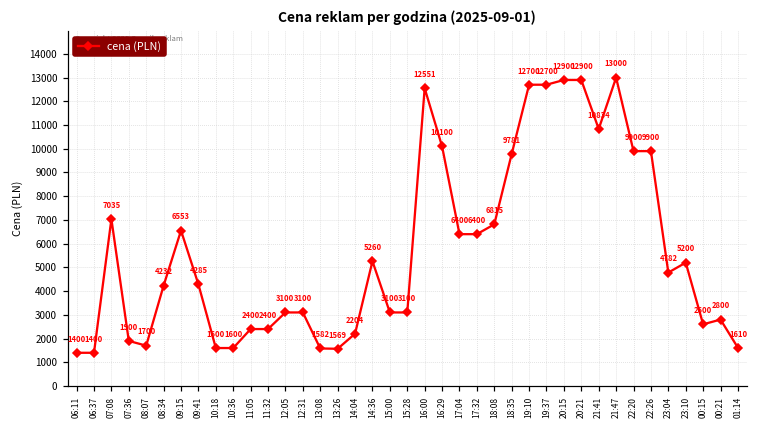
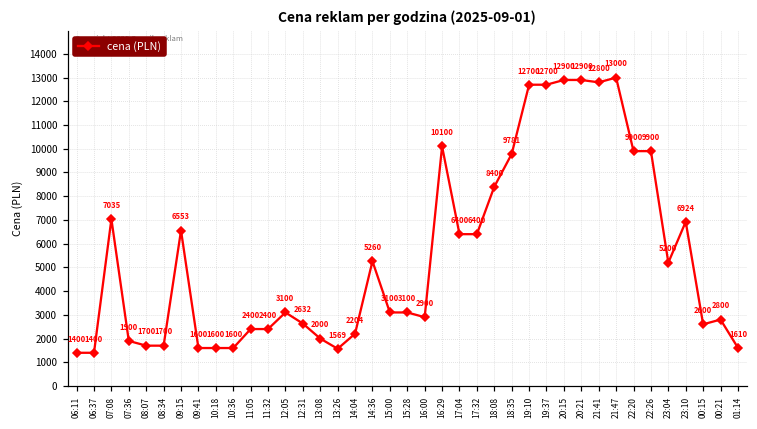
08:34: 4232 -> 1700
09:41: 4285 -> 1600
12:31: 3100 -> 2632
13:08: 1582 -> 2000
16:00: 12551 -> 2900
18:08: 6815 -> 8400
21:41: 10834 -> 12800
23:04: 4782 -> 5200
23:10: 5200 -> 6924
